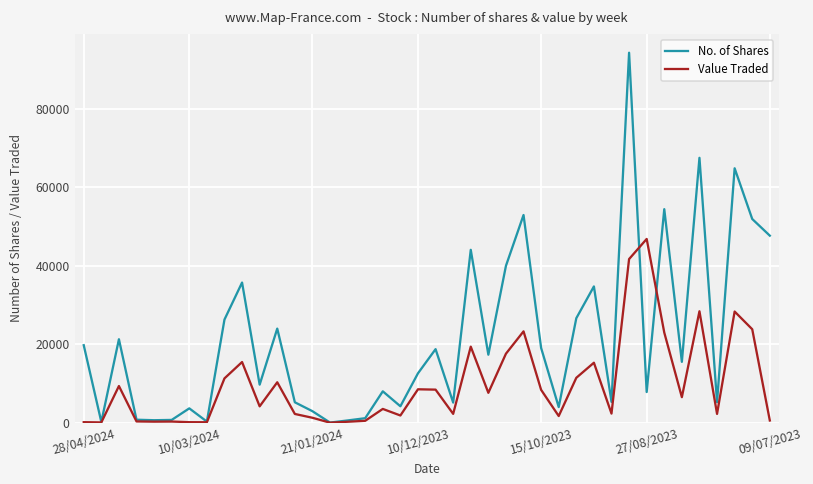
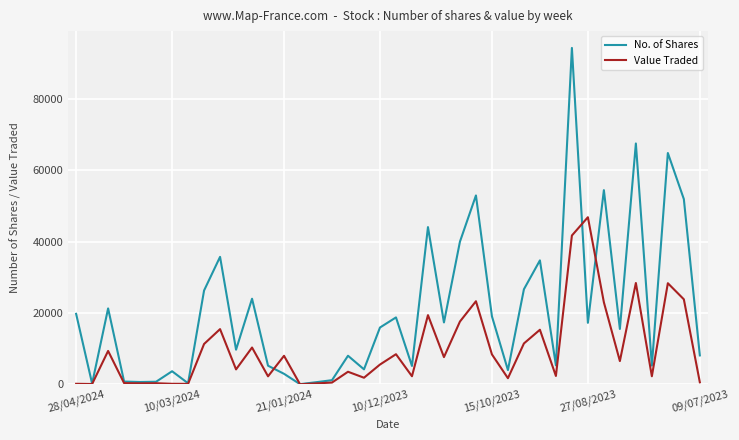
Value Traded, 21/01/2024: 1000 -> 8000
No. of Shares, 10/12/2023: 13000 -> 16000
Value Traded, 10/12/2023: 9000 -> 6000
No. of Shares, 27/08/2023: 8000 -> 17000
No. of Shares, 09/07/2023: 48000 -> 8000
